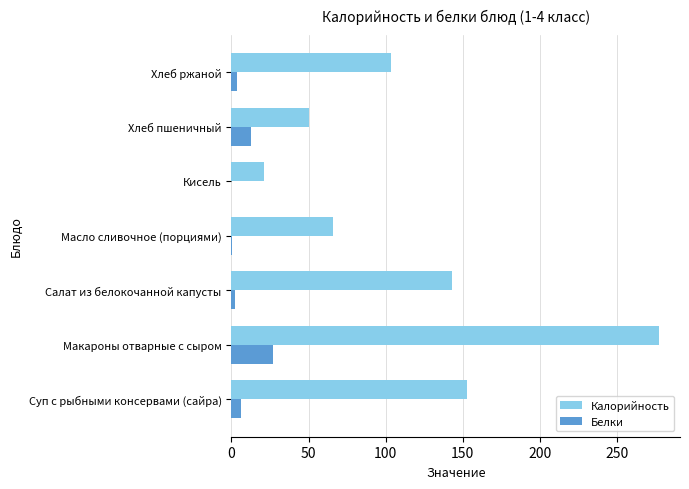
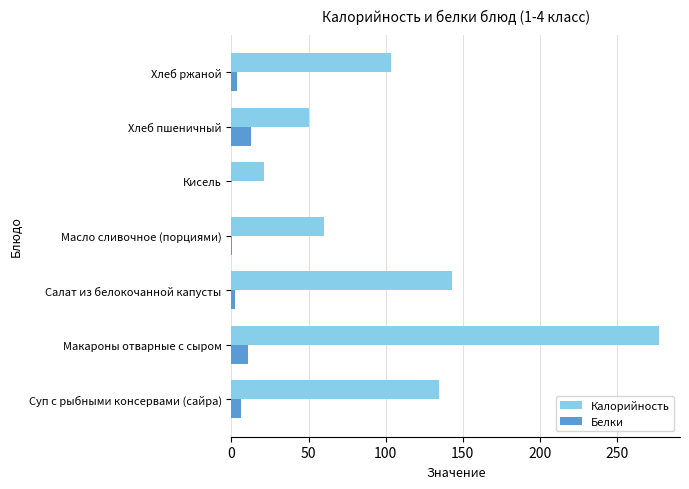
Калорийность, Масло сливочное (порциями): 66 -> 60
Белки, Макароны отварные с сыром: 27 -> 11
Калорийность, Суп с рыбными консервами (сайра): 153 -> 135
